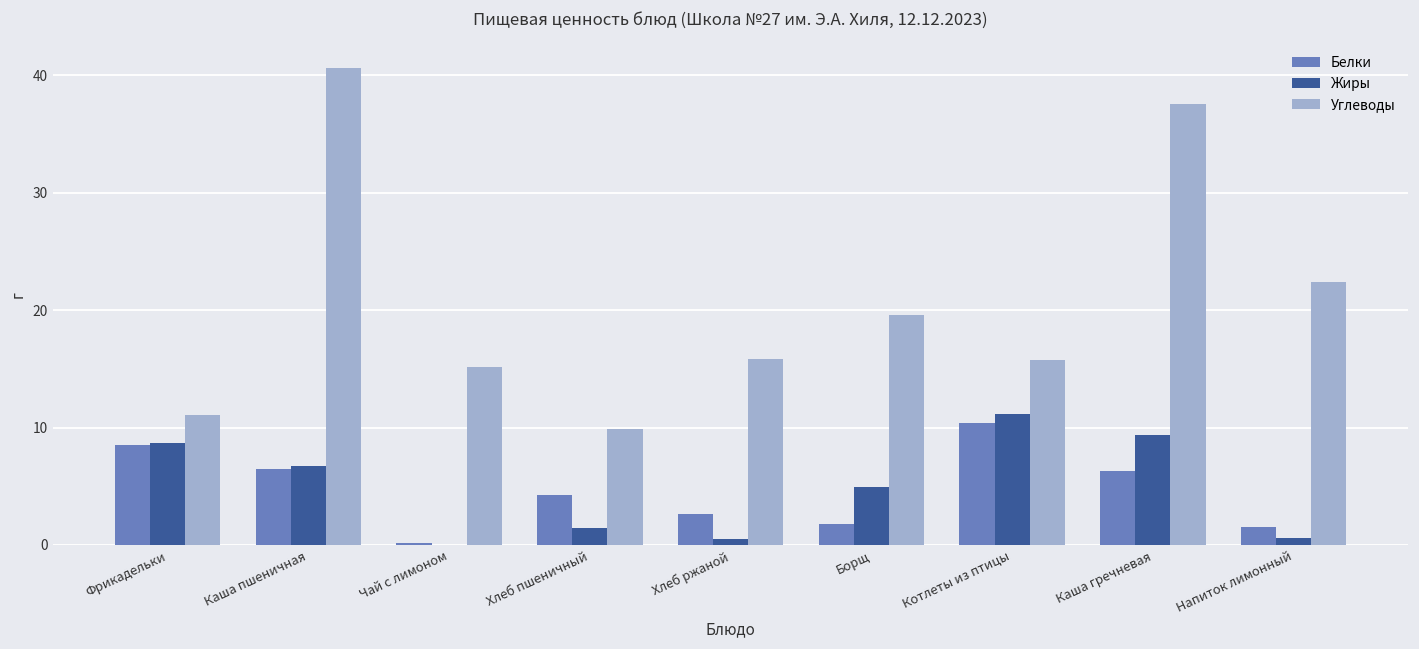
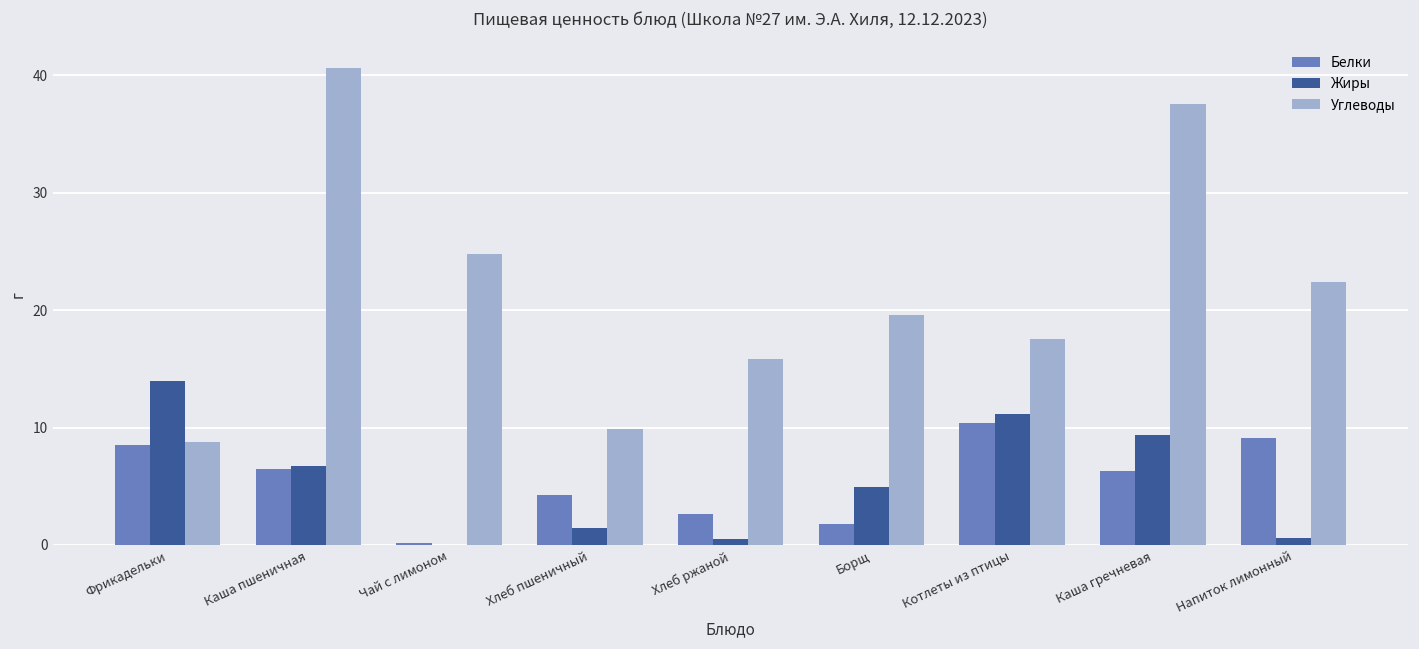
Жиры, Фрикадельки: 8.7 -> 14.0
Углеводы, Фрикадельки: 11.1 -> 8.8
Углеводы, Чай с лимоном: 15.2 -> 24.8
Углеводы, Котлеты из птицы: 15.7 -> 17.6
Белки, Напиток лимонный: 1.5 -> 9.1
